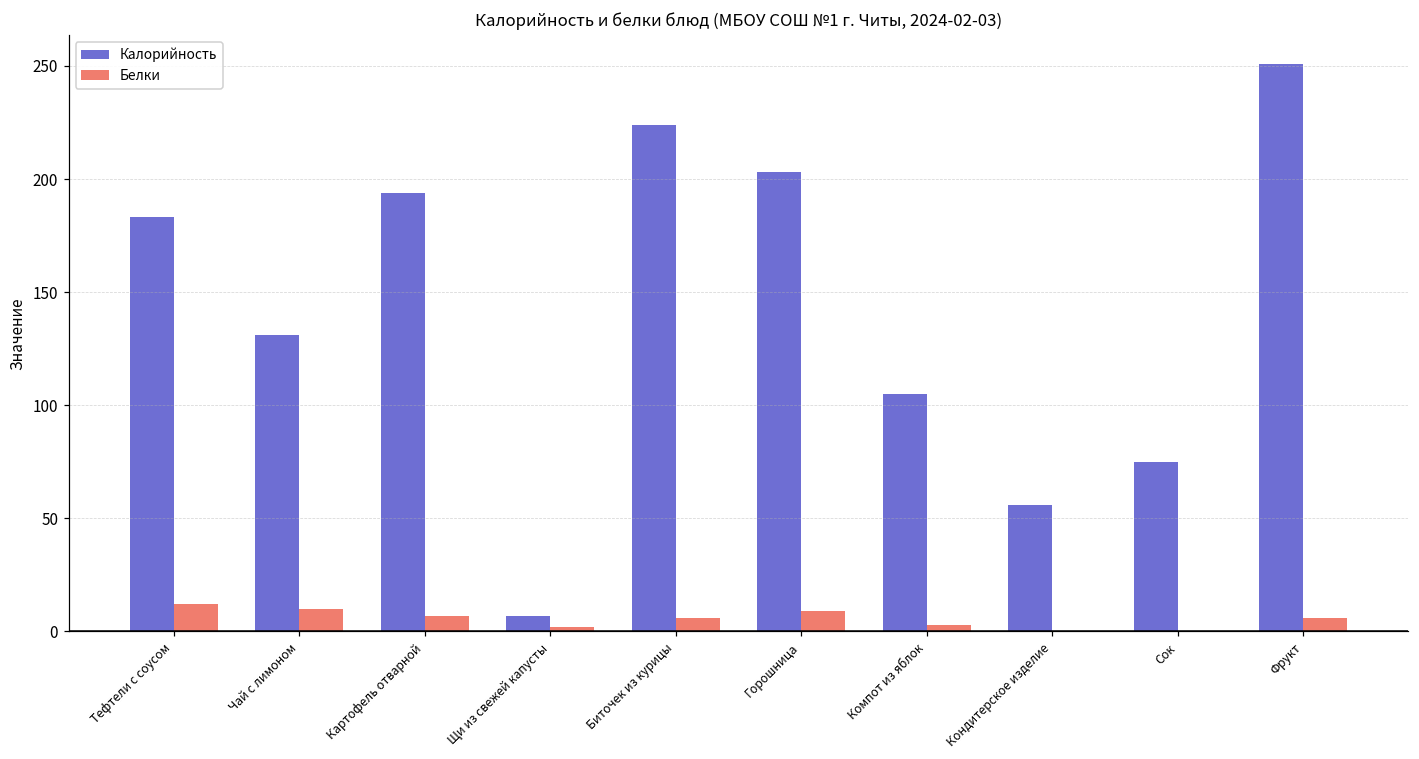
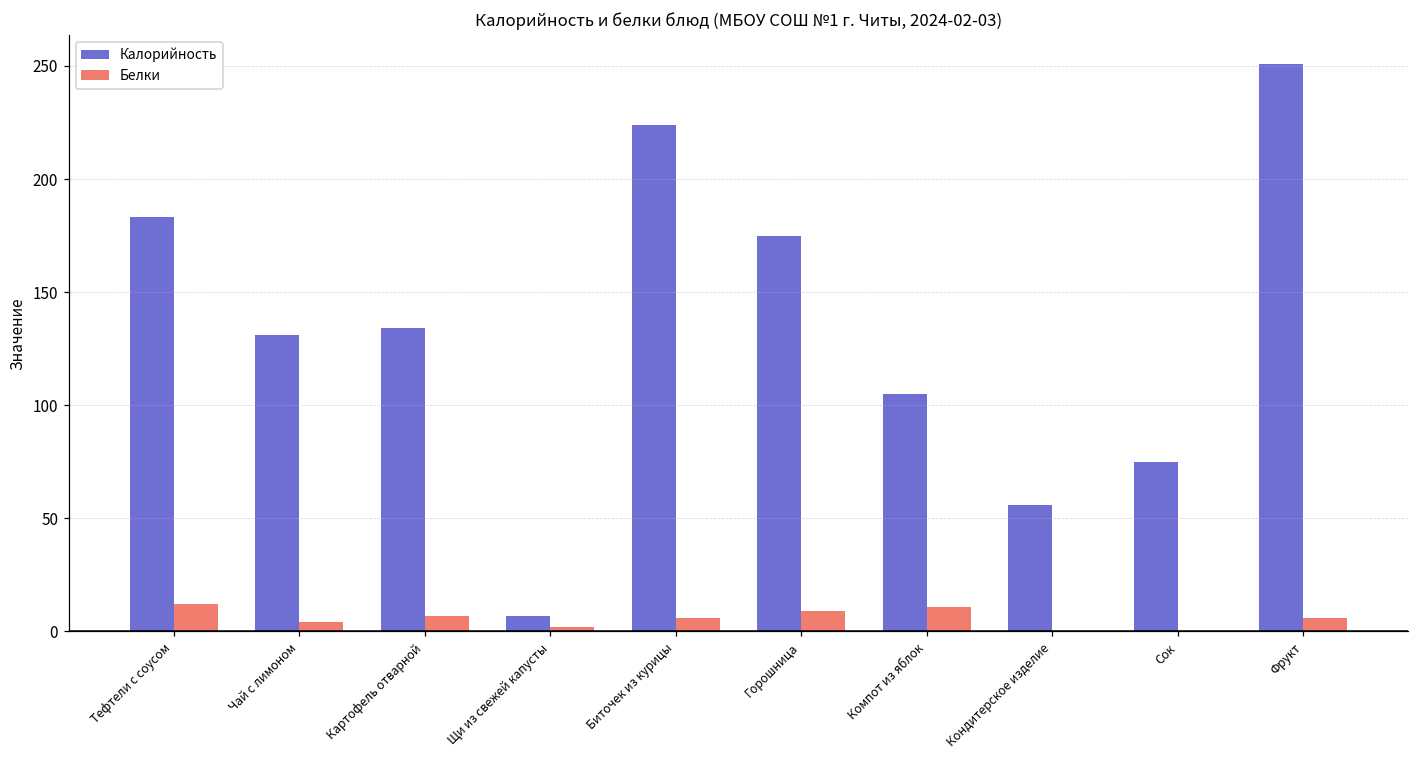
Белки, Чай с лимоном: 10 -> 4
Калорийность, Картофель отварной: 194 -> 134
Калорийность, Горошница: 203 -> 175
Белки, Компот из яблок: 3 -> 11
